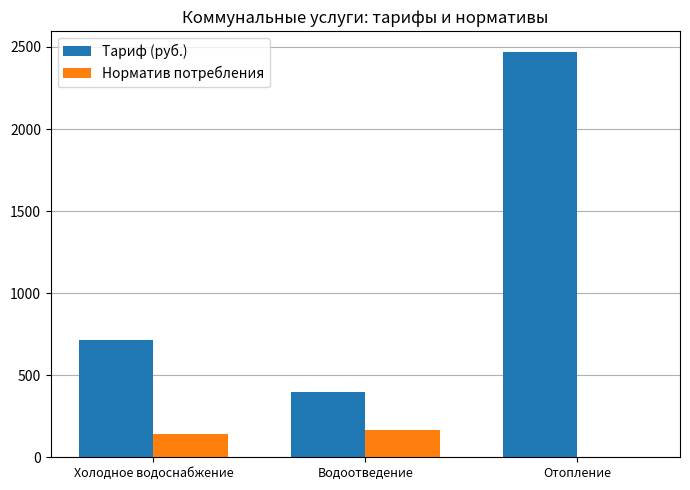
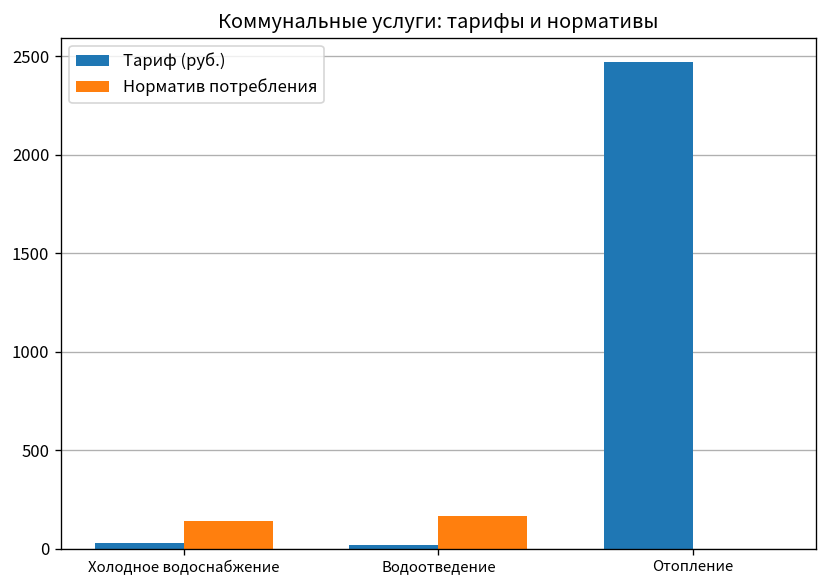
Тариф (руб.), Холодное водоснабжение: 710 -> 30
Тариф (руб.), Водоотведение: 400 -> 20
